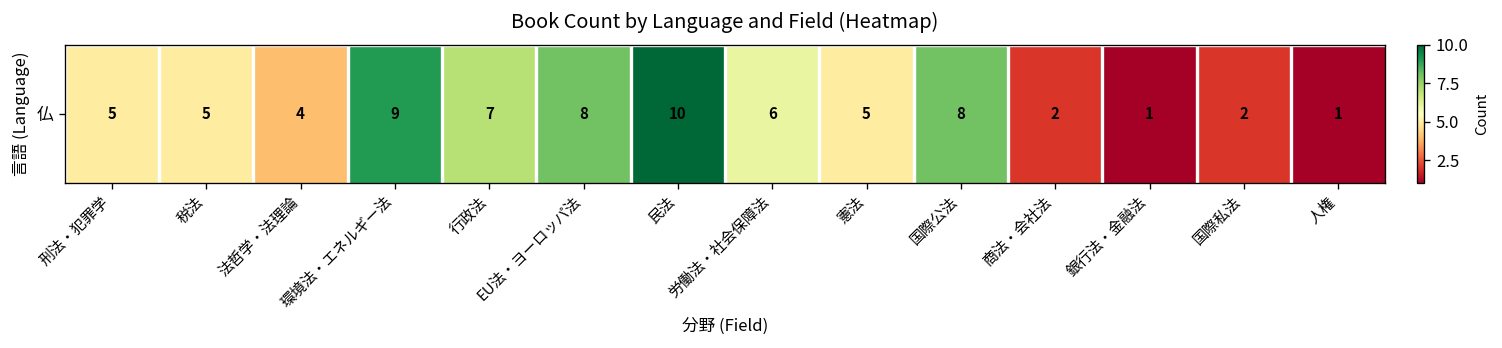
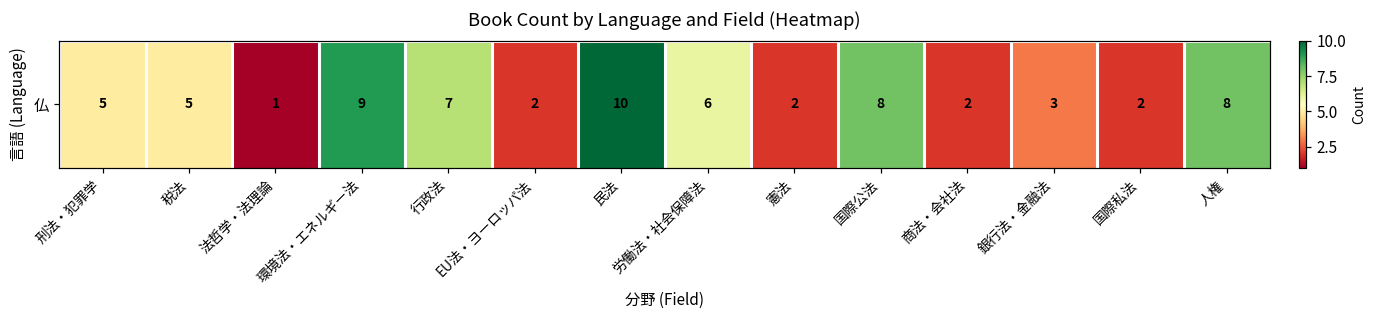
仏, 法哲学・法理論: 4 -> 1
仏, EU法・ヨーロッパ法: 8 -> 2
仏, 憲法: 5 -> 2
仏, 銀行法・金融法: 1 -> 3
仏, 人権: 1 -> 8
